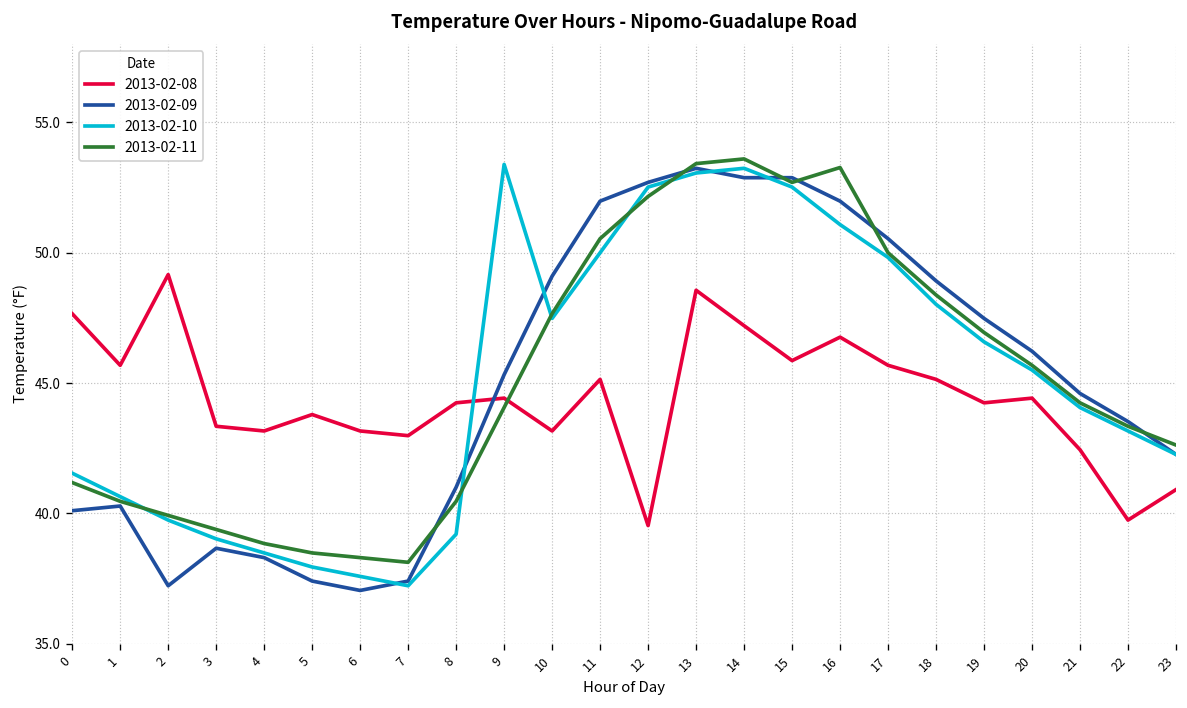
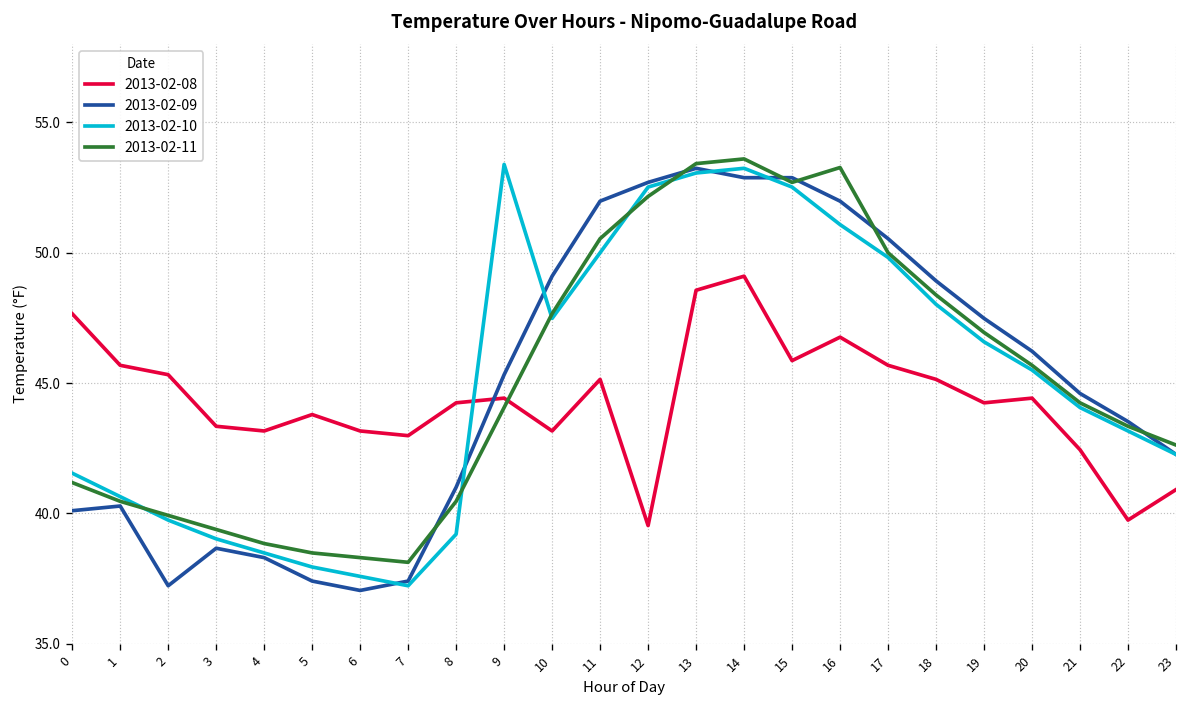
2013-02-08, 2: 49.2 -> 45.3
2013-02-08, 14: 47.2 -> 49.1
